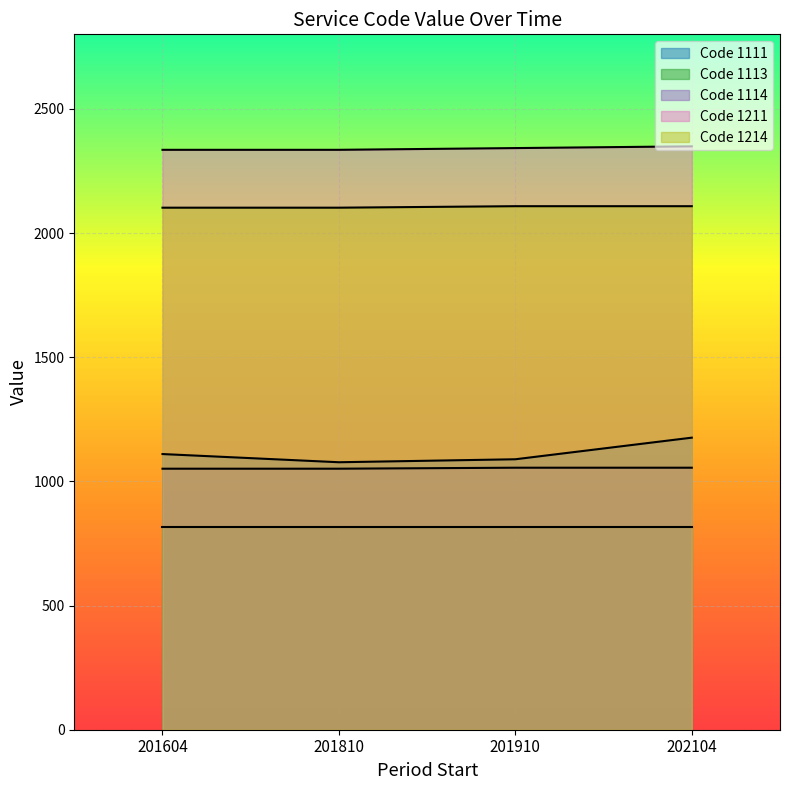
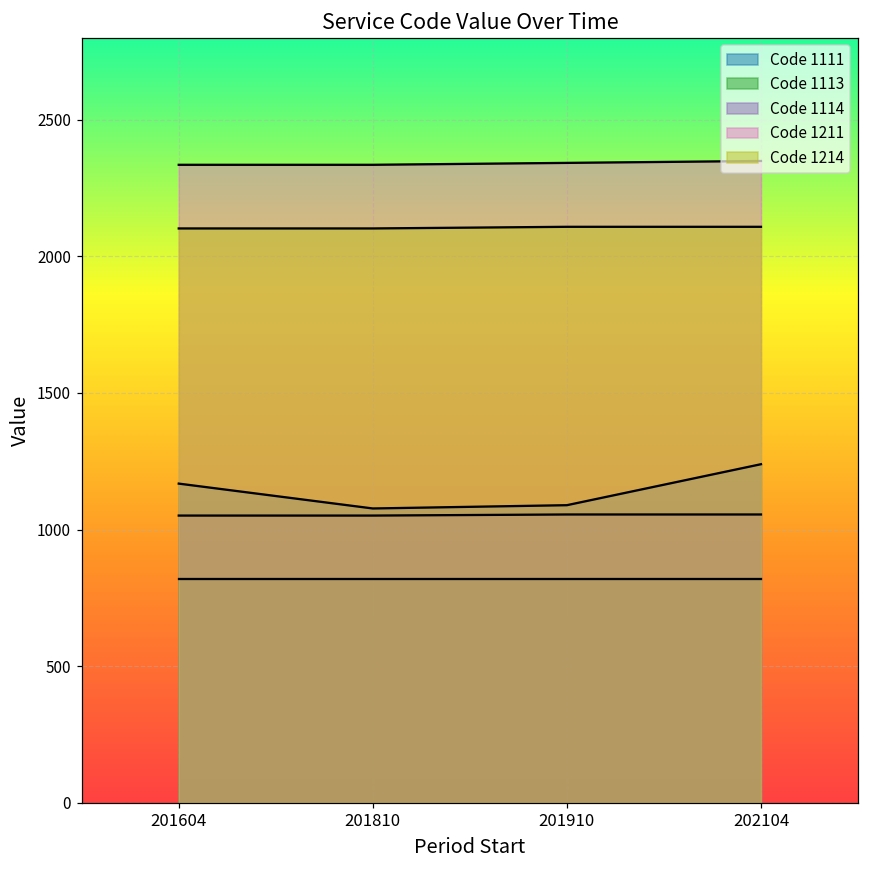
Code 1111, 201604: 1110 -> 1170
Code 1111, 202104: 1180 -> 1240
